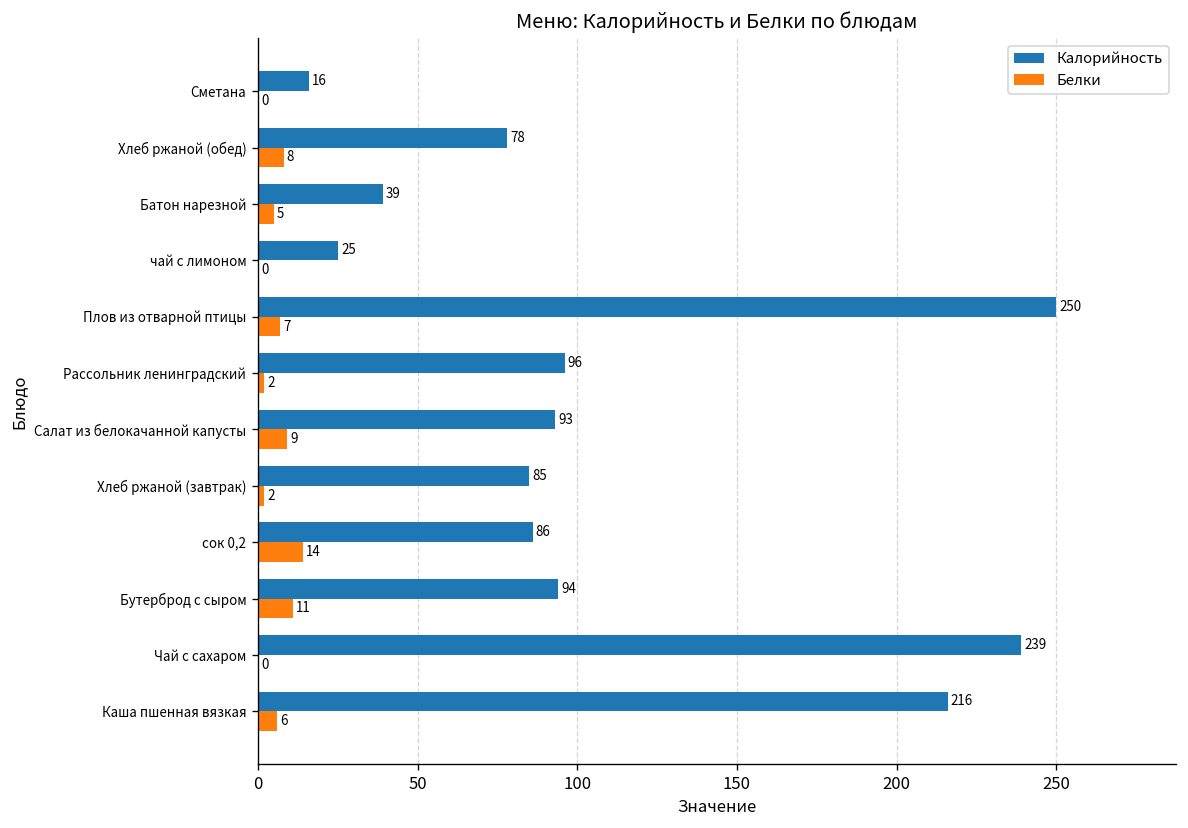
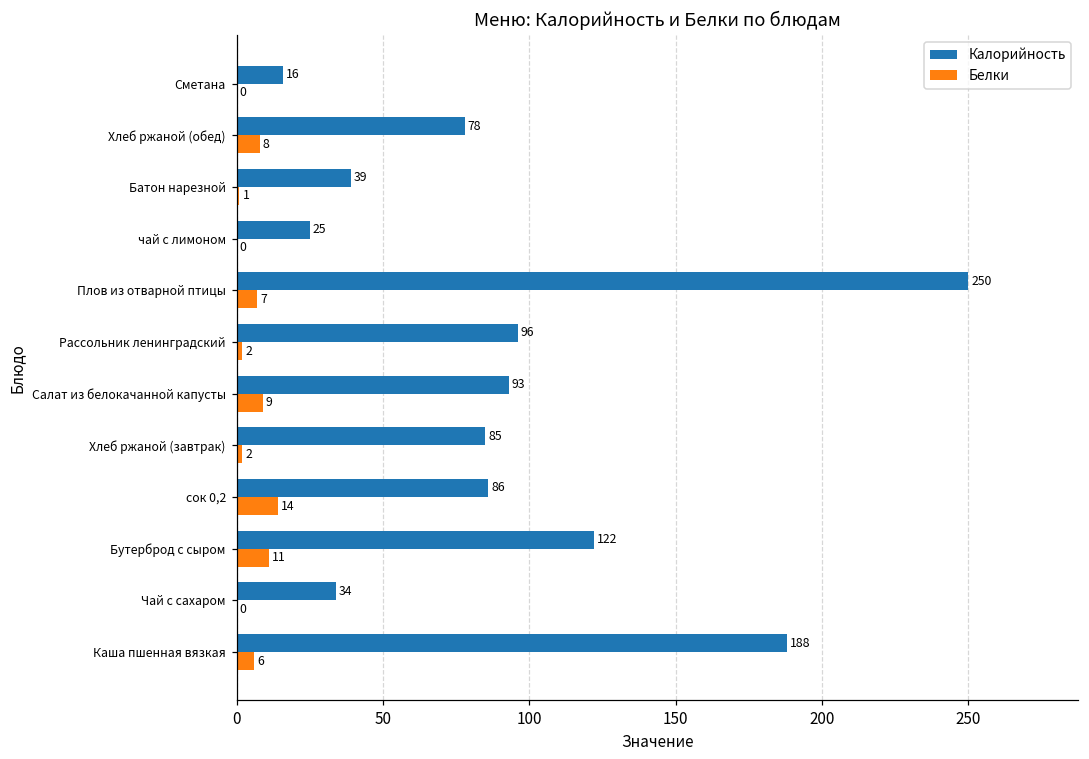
Белки, Батон нарезной: 5 -> 1
Калорийность, Бутерброд с сыром: 94 -> 122
Калорийность, Чай с сахаром: 239 -> 34
Калорийность, Каша пшенная вязкая: 216 -> 188
